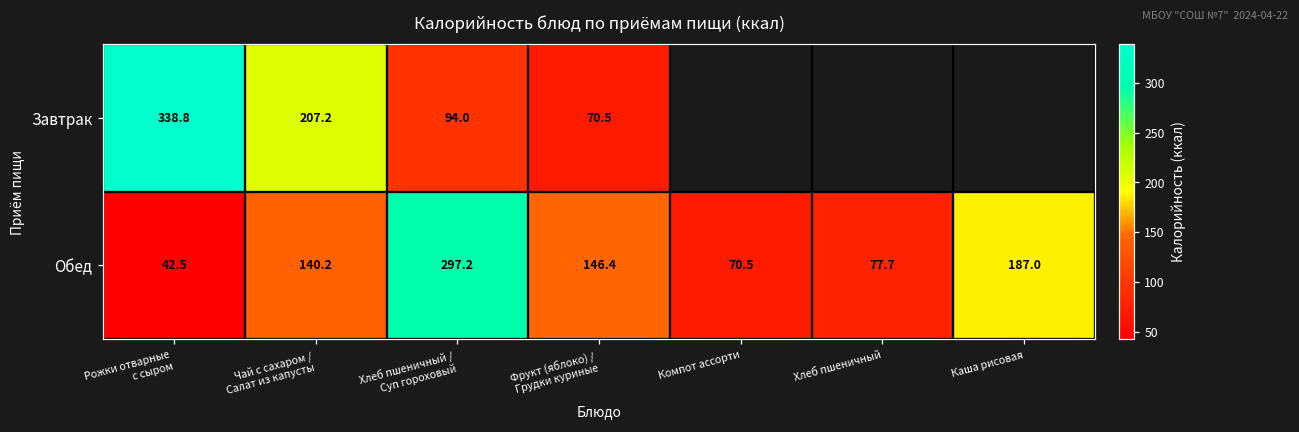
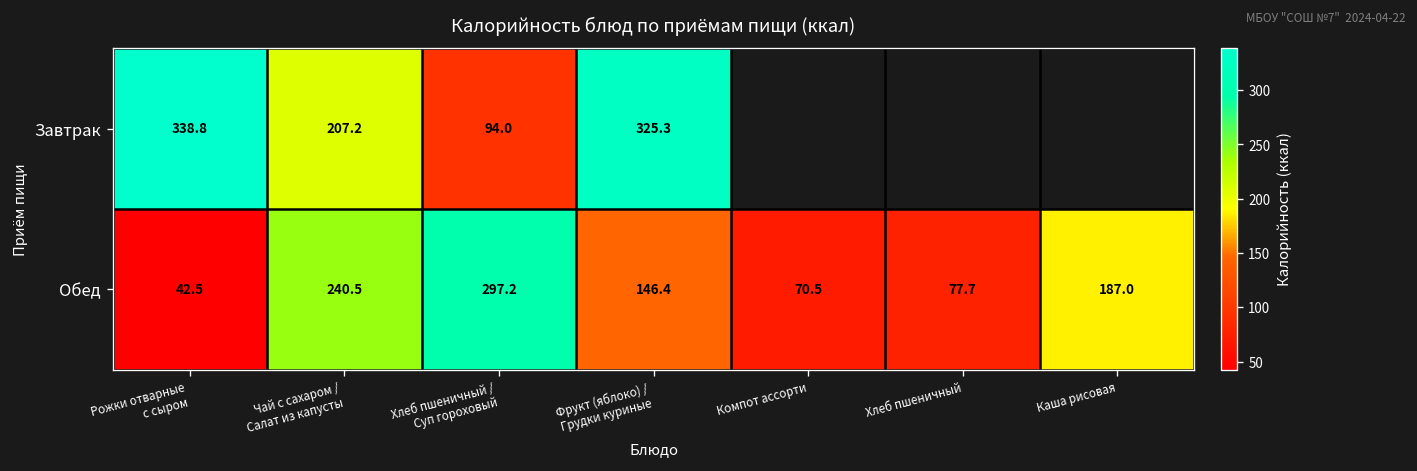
Завтрак, Фрукт (яблоко) / Грудки куриные: 70.5 -> 325.3
Обед, Чай с сахаром / Салат из капусты: 140.2 -> 240.5
